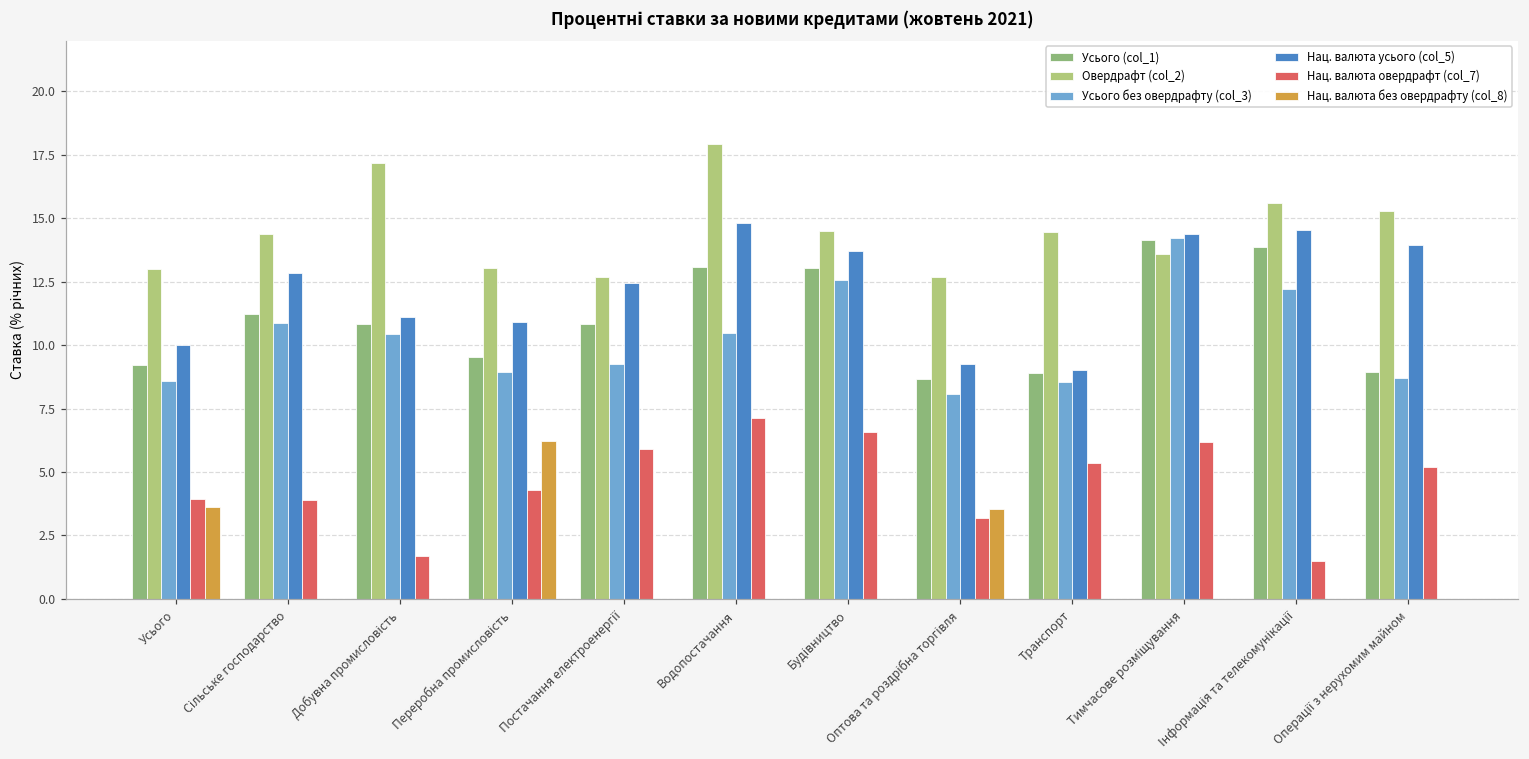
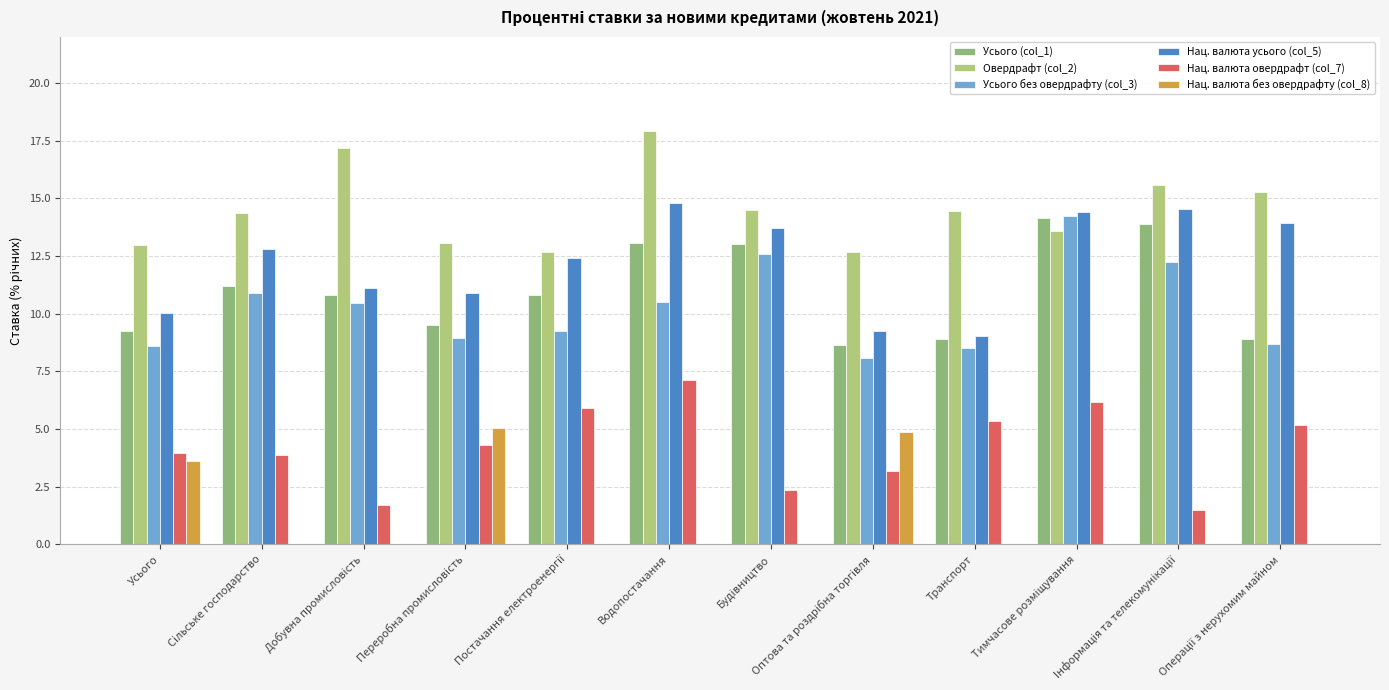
Нац. валюта без овердрафту (col_8), Переробна промисловість: 6.2 -> 5.1
Нац. валюта овердрафт (col_7), Будівництво: 6.6 -> 2.4
Нац. валюта без овердрафту (col_8), Оптова та роздрібна торгівля: 3.5 -> 4.9
